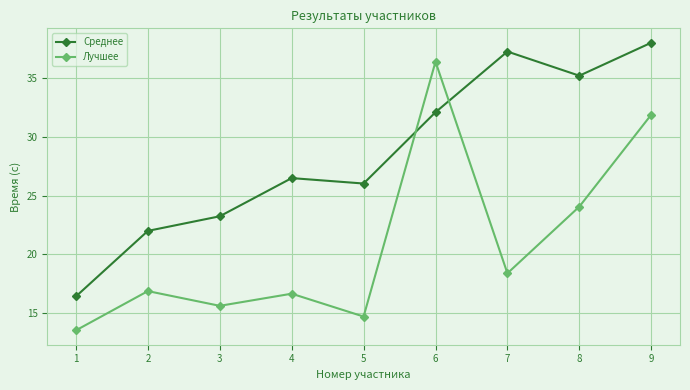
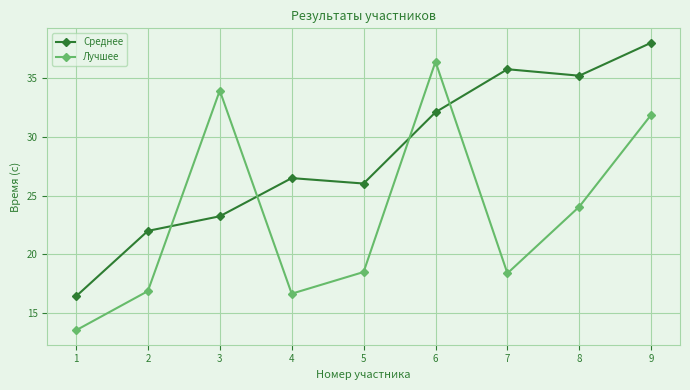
Лучшее, 3: 15.6 -> 33.9
Лучшее, 5: 14.7 -> 18.5
Среднее, 7: 37.2 -> 35.7
